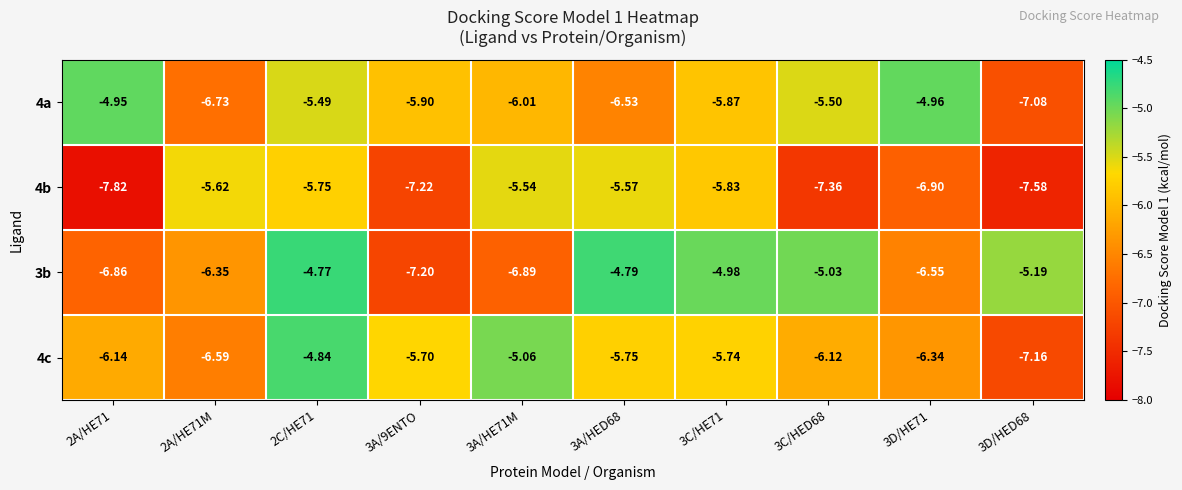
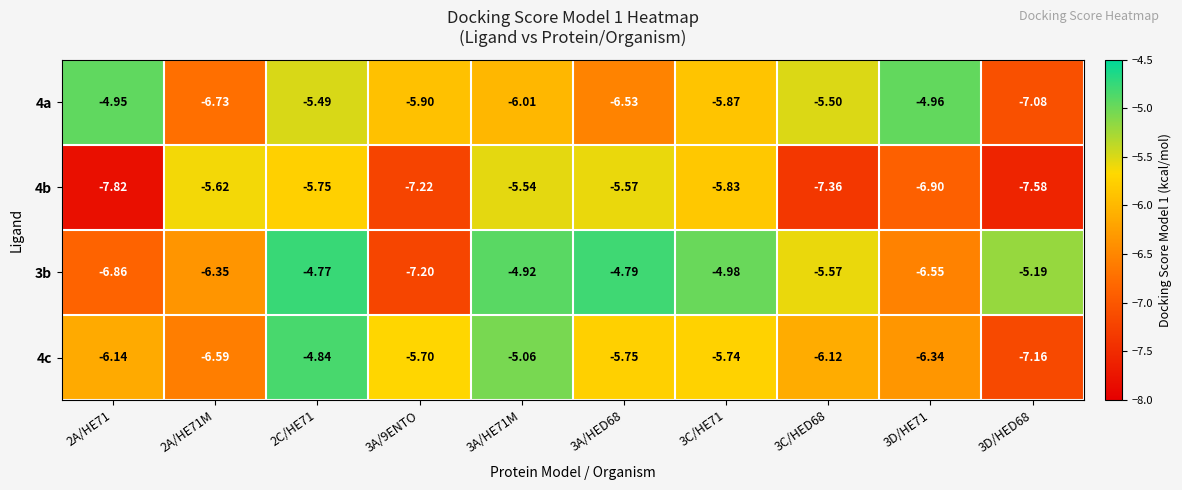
3b, 3A/HE71M: -6.89 -> -4.92
3b, 3C/HED68: -5.03 -> -5.57
